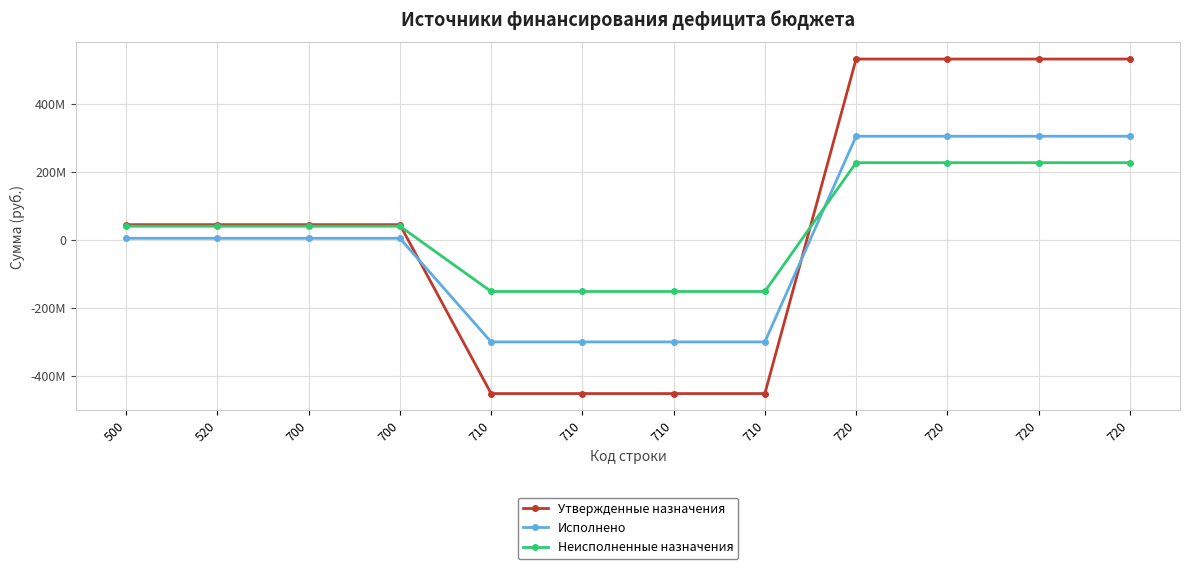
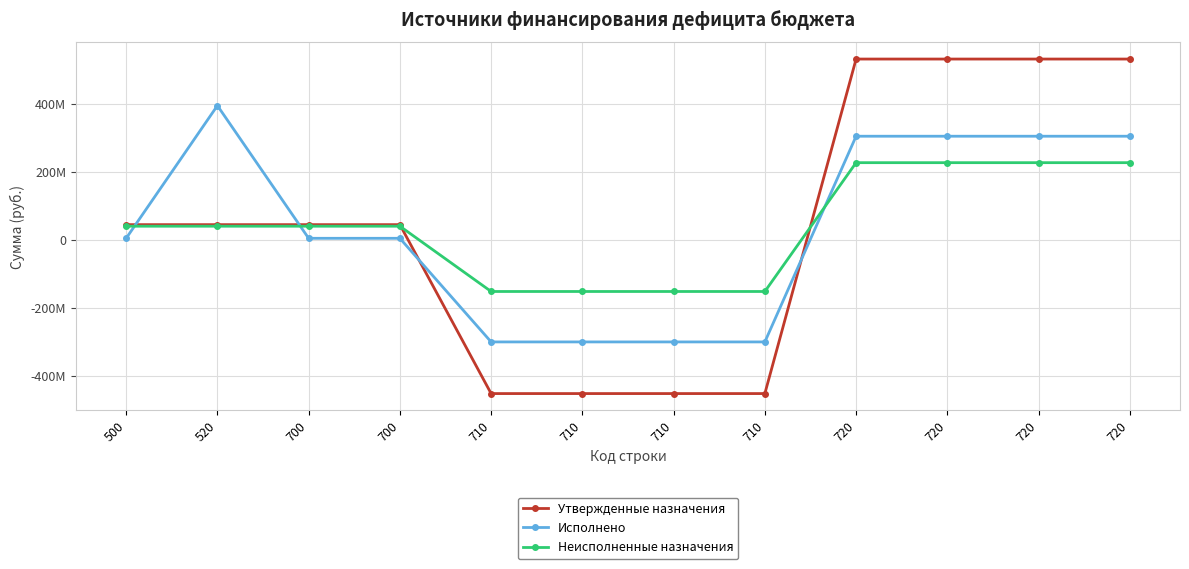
Исполнено, 520: 0 -> 400000000
